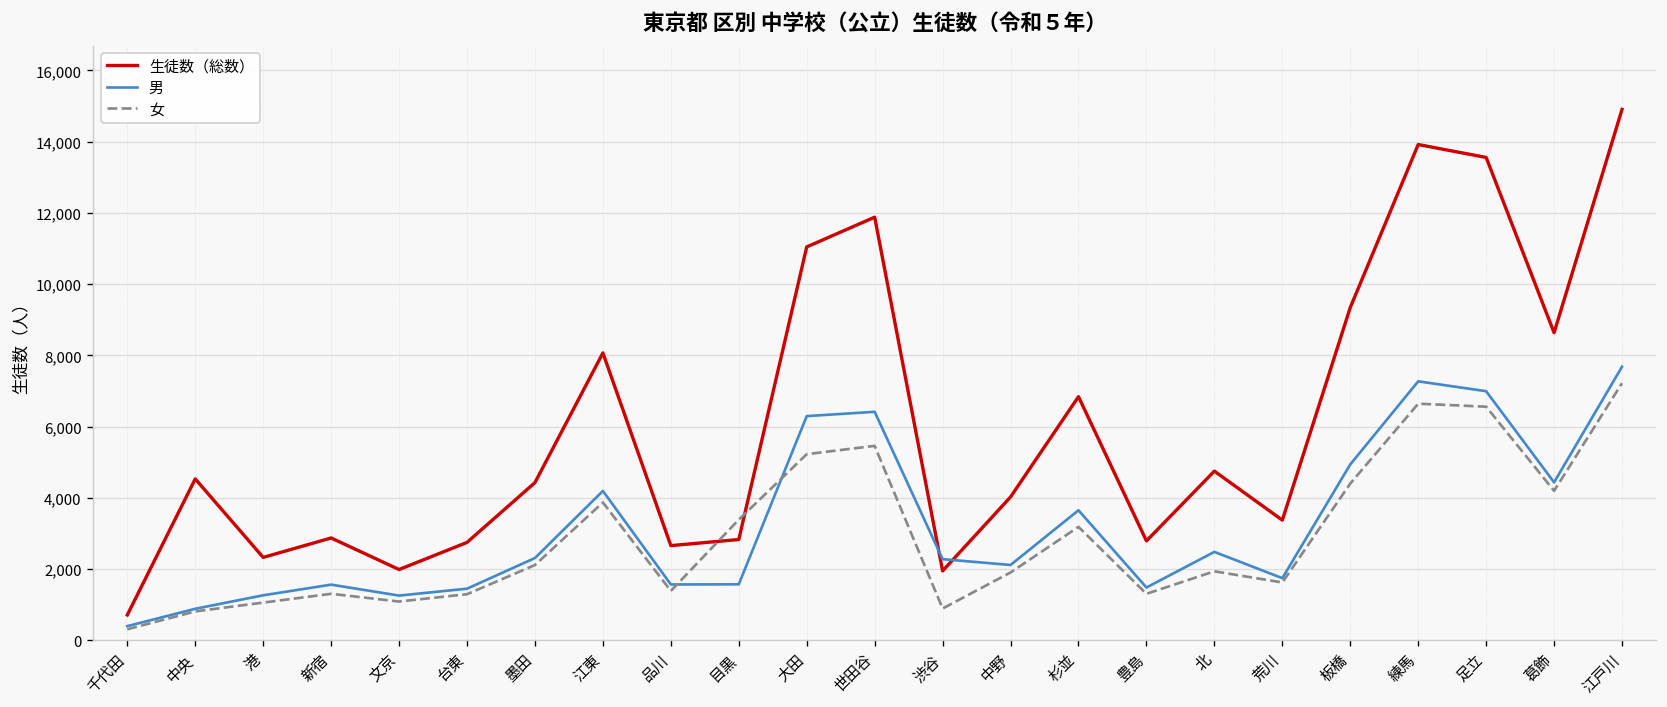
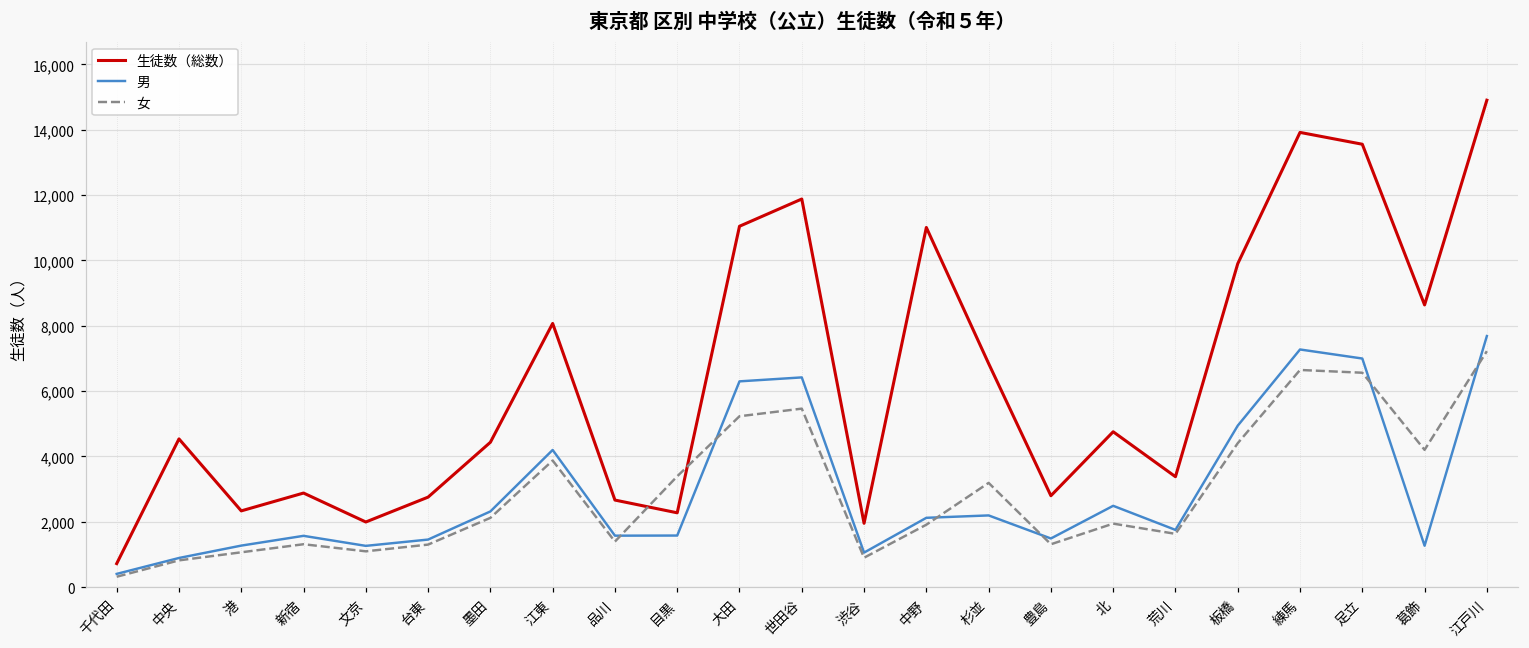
生徒数（総数）, 目黒: 2,800 -> 2,300
男, 渋谷: 2,300 -> 1,100
生徒数（総数）, 中野: 4,000 -> 11,000
男, 杉並: 3,700 -> 2,200
生徒数（総数）, 板橋: 9,300 -> 9,900
男, 葛飾: 4,400 -> 1,300
